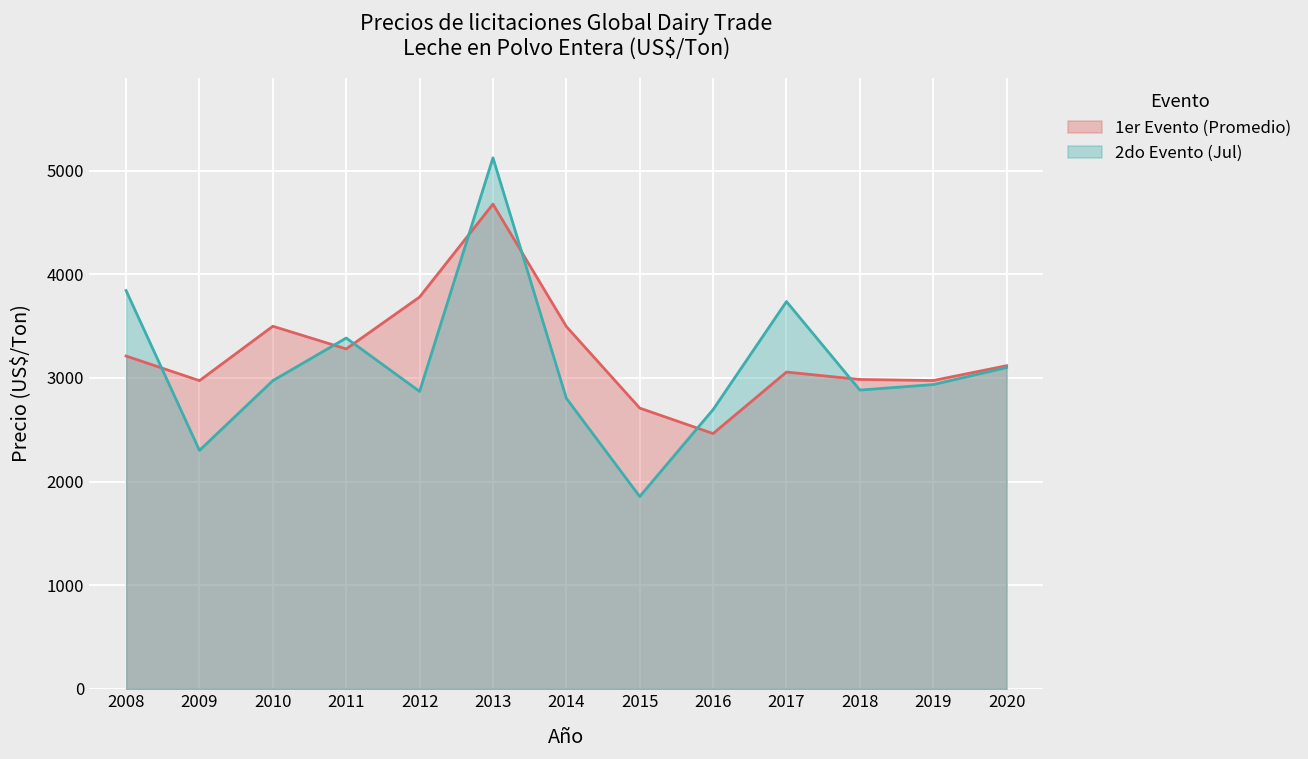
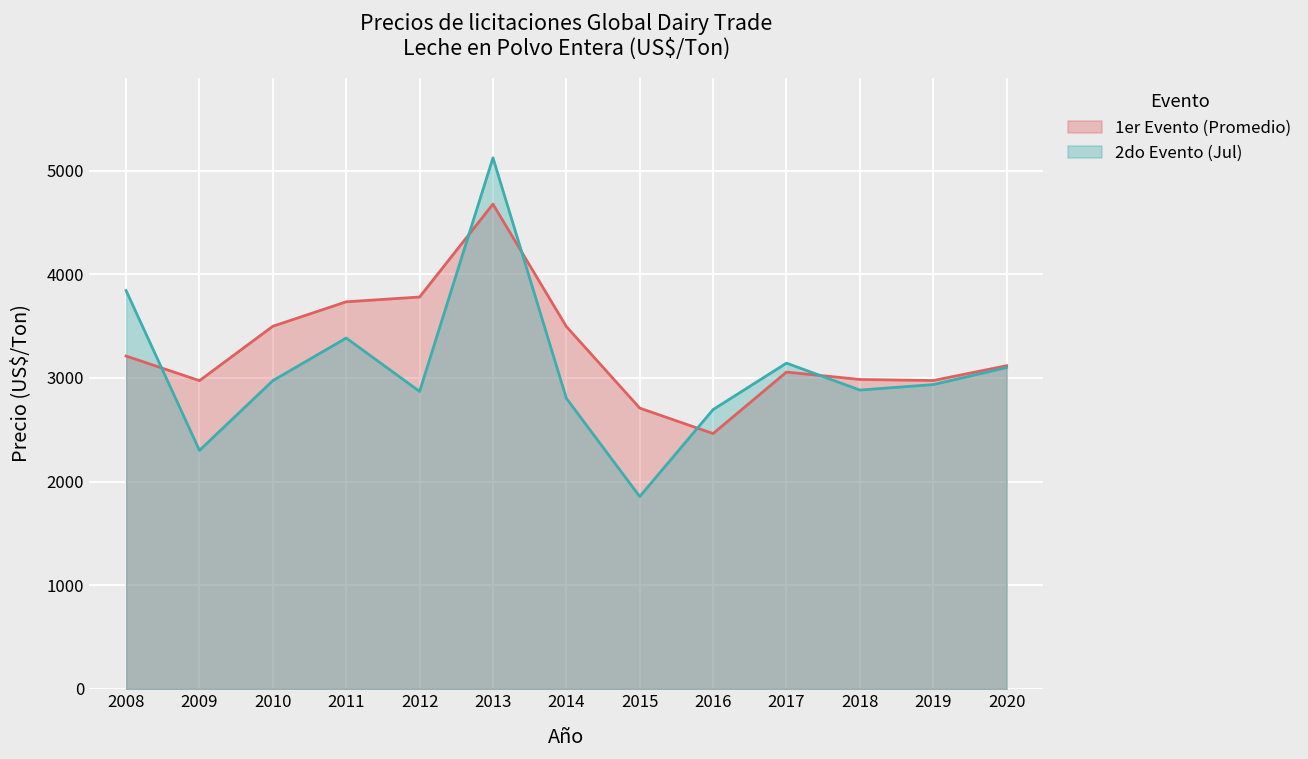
1er Evento (Promedio), 2011: 3300 -> 3700
2do Evento (Jul), 2017: 3700 -> 3100
